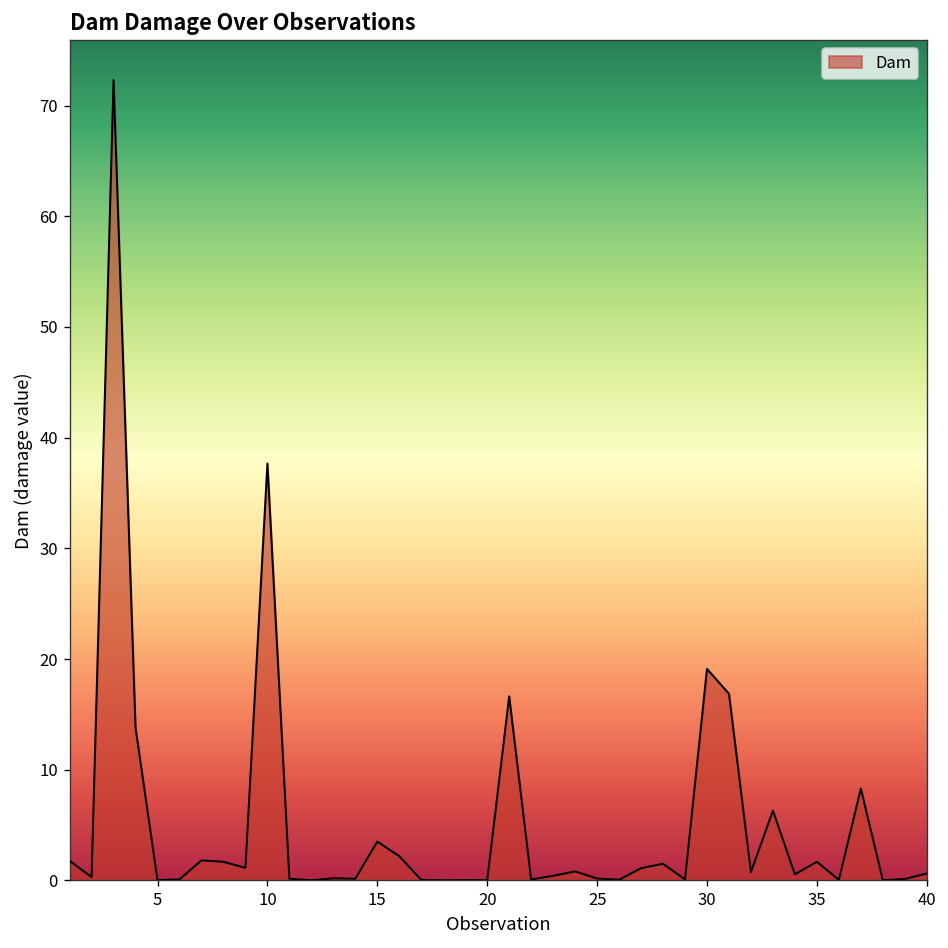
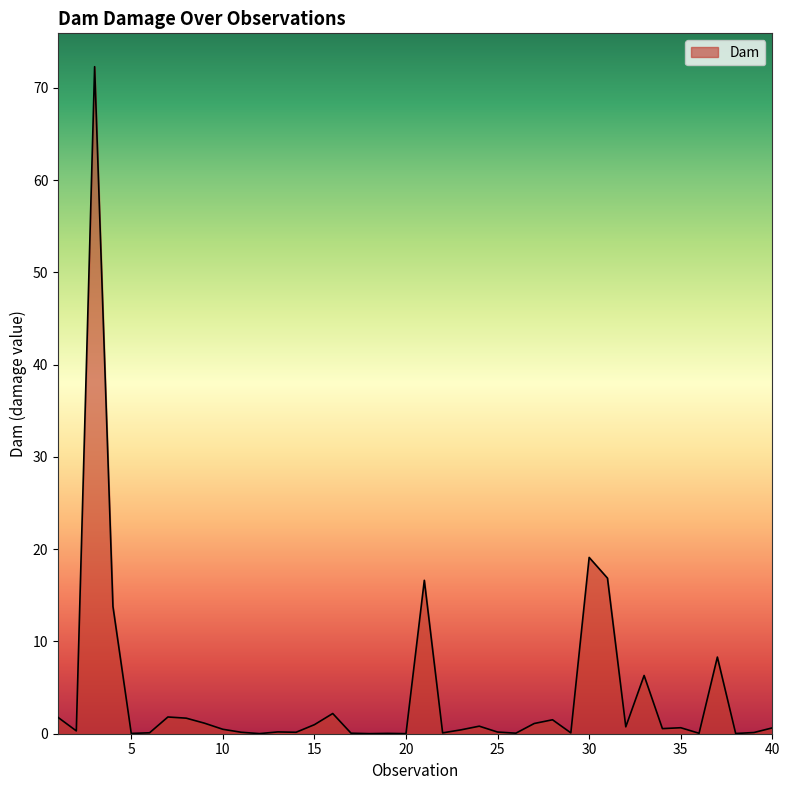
10: 38 -> 0
15: 4 -> 1
35: 2 -> 1
